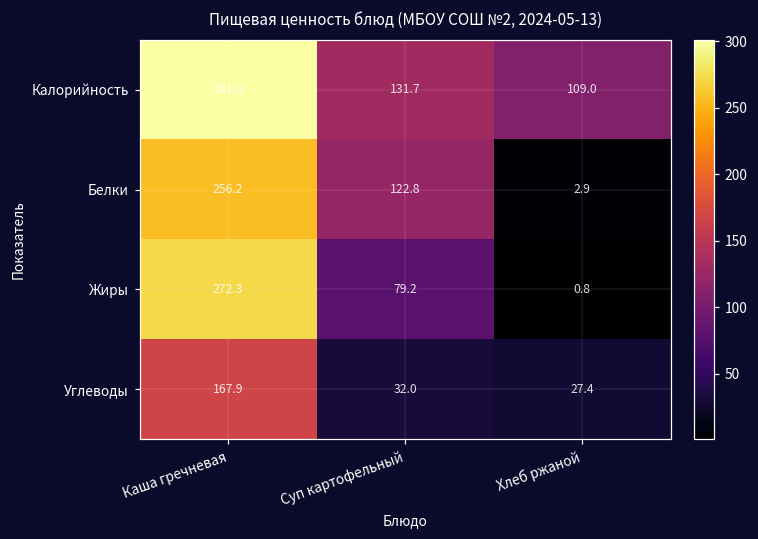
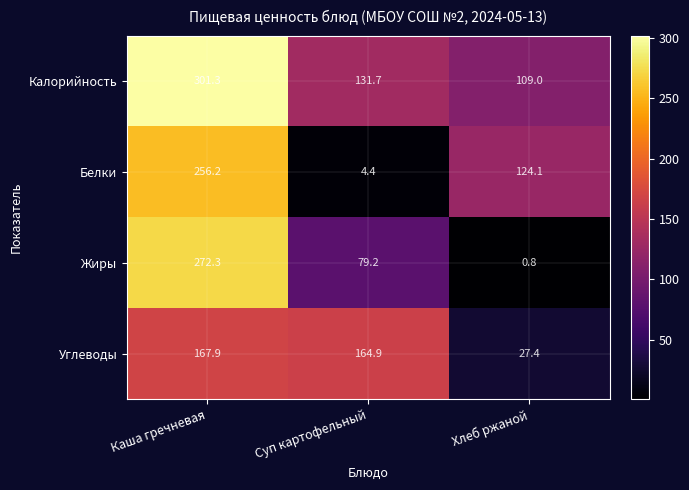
Белки, Суп картофельный: 122.8 -> 4.4
Белки, Хлеб ржаной: 2.9 -> 124.1
Углеводы, Суп картофельный: 32.0 -> 164.9
